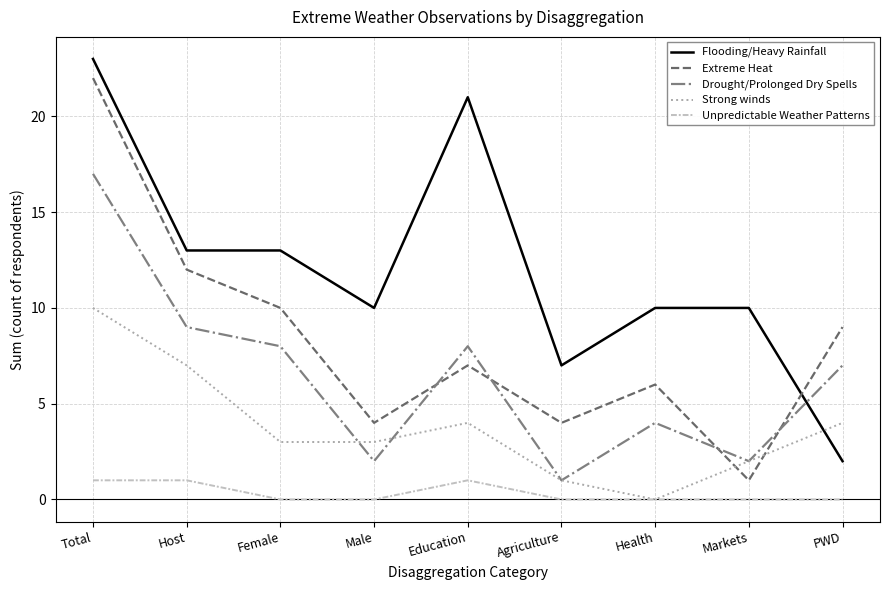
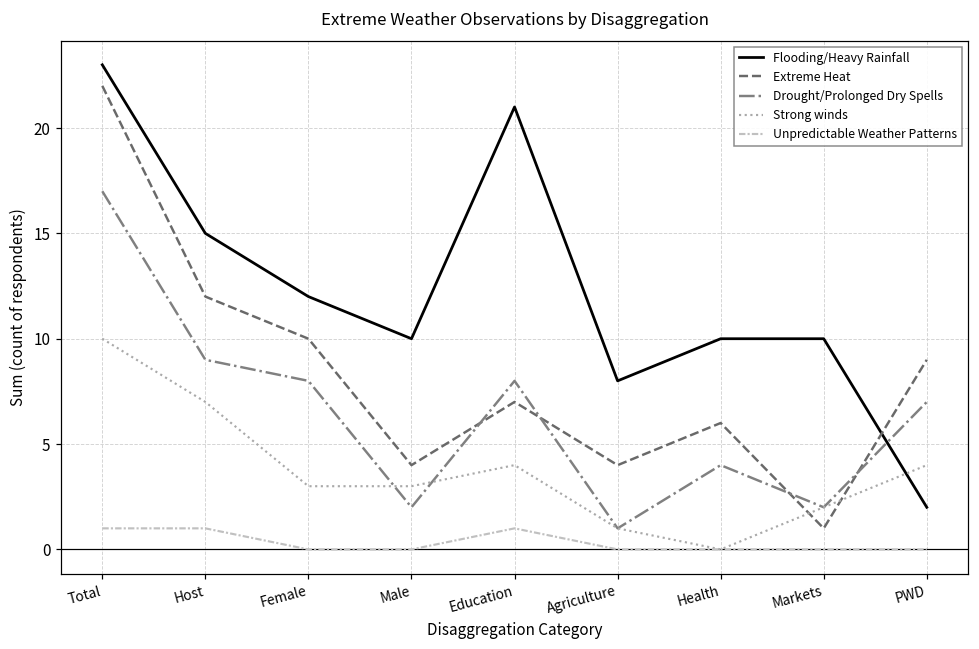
Flooding/Heavy Rainfall, Host: 13 -> 15
Flooding/Heavy Rainfall, Female: 13 -> 12
Flooding/Heavy Rainfall, Agriculture: 7 -> 8
